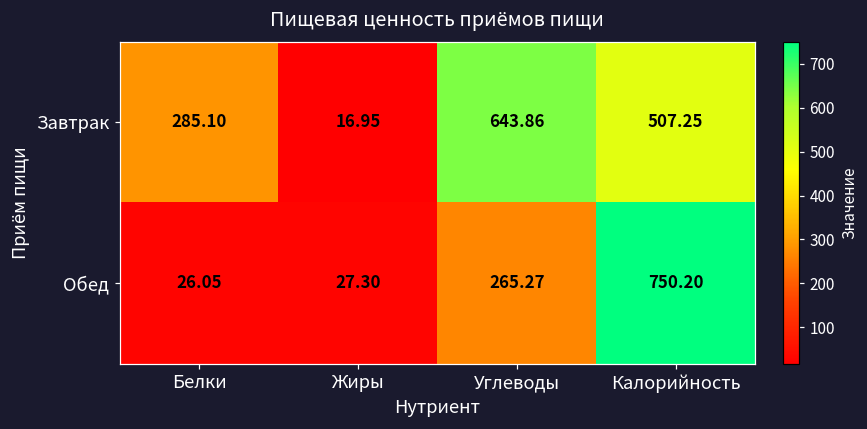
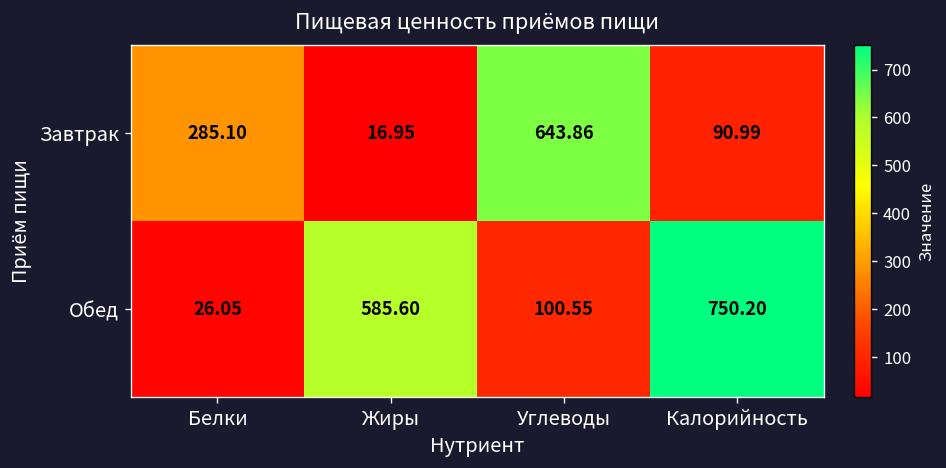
Завтрак, Калорийность: 507.25 -> 90.99
Обед, Жиры: 27.30 -> 585.60
Обед, Углеводы: 265.27 -> 100.55
